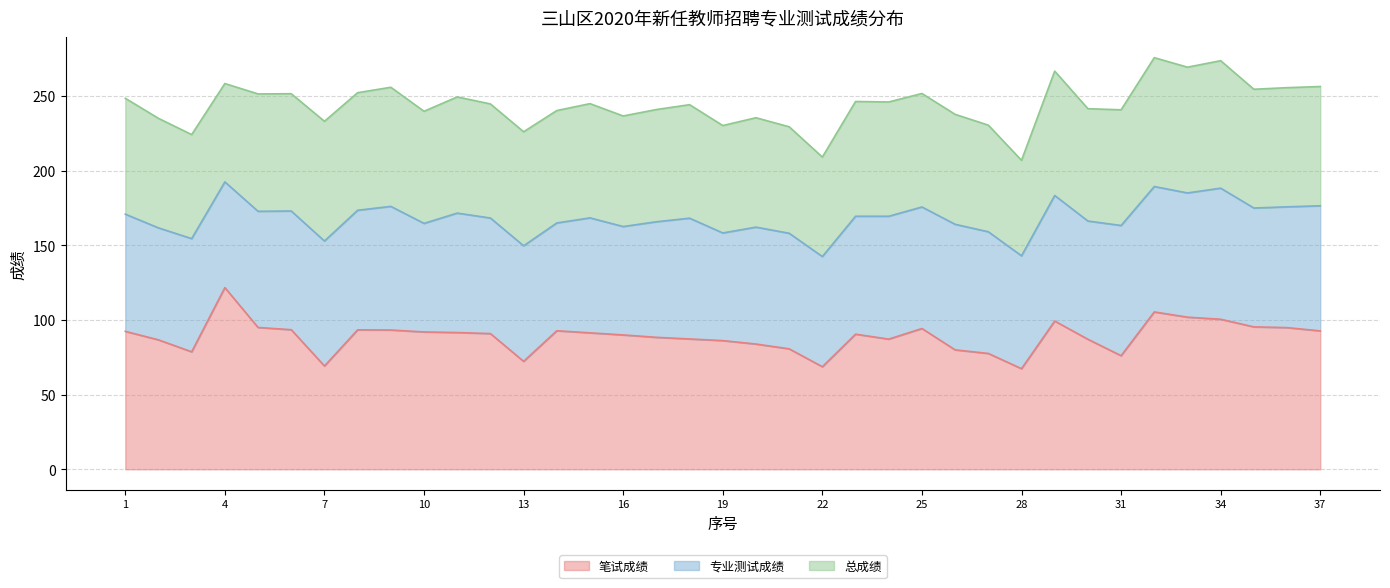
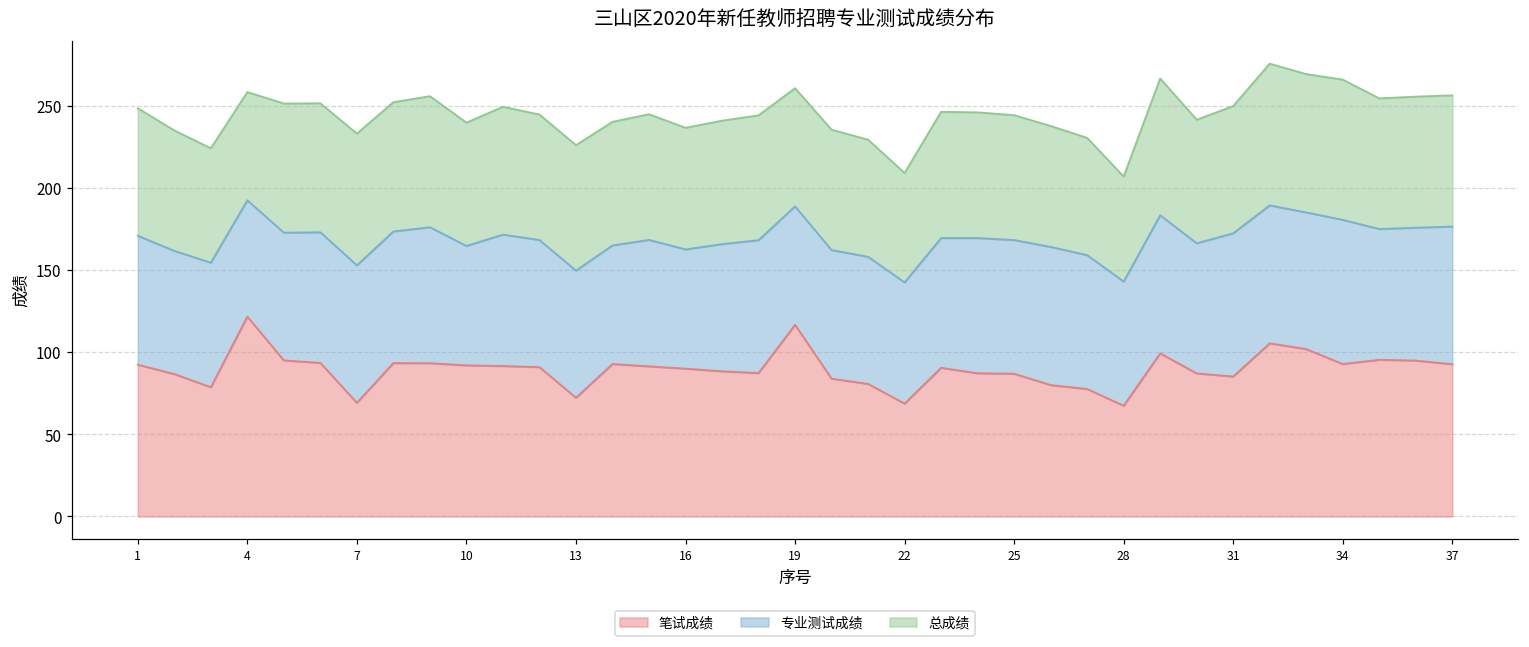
笔试成绩, 19: 86 -> 117
笔试成绩, 25: 94 -> 87
笔试成绩, 31: 76 -> 85
笔试成绩, 34: 101 -> 93
